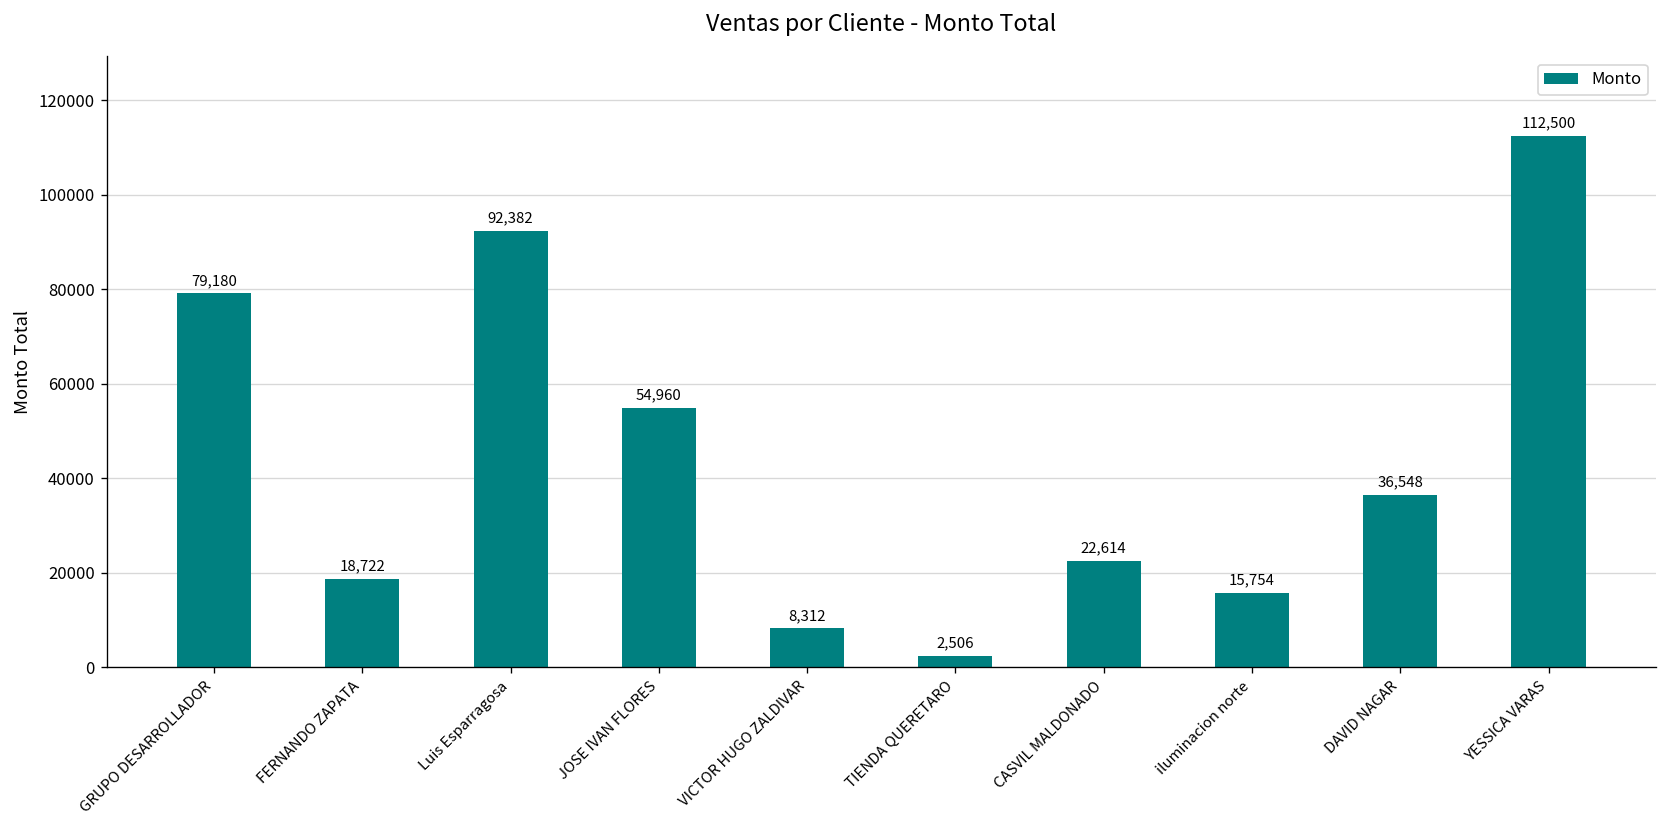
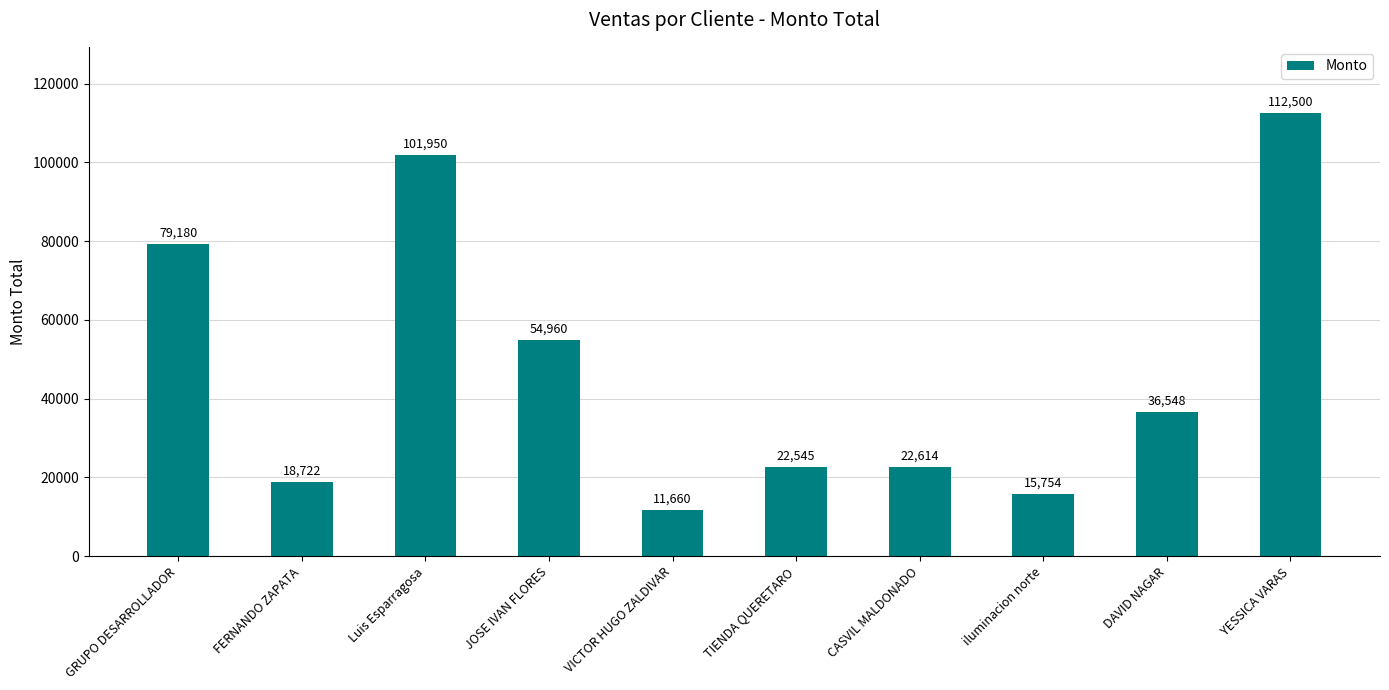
Luis Esparragosa: 92,382 -> 101,950
VICTOR HUGO ZALDIVAR: 8,312 -> 11,660
TIENDA QUERETARO: 2,506 -> 22,545
